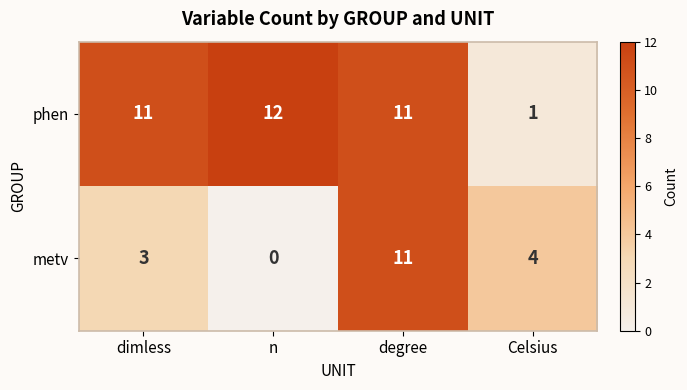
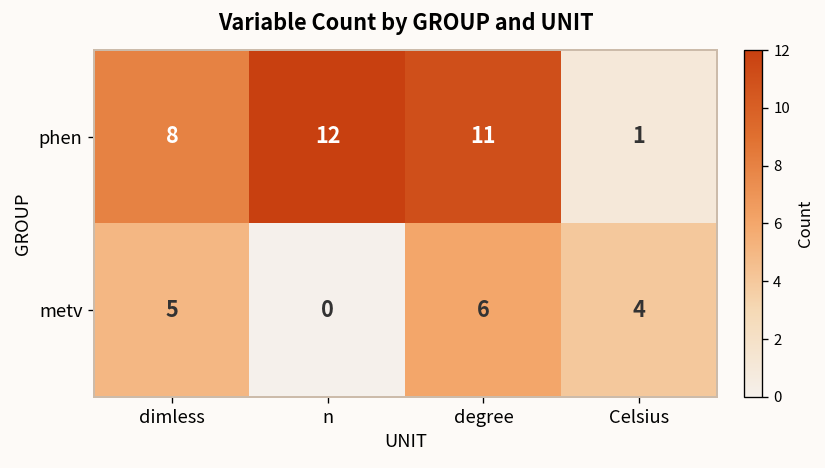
phen, dimless: 11 -> 8
metv, dimless: 3 -> 5
metv, degree: 11 -> 6
